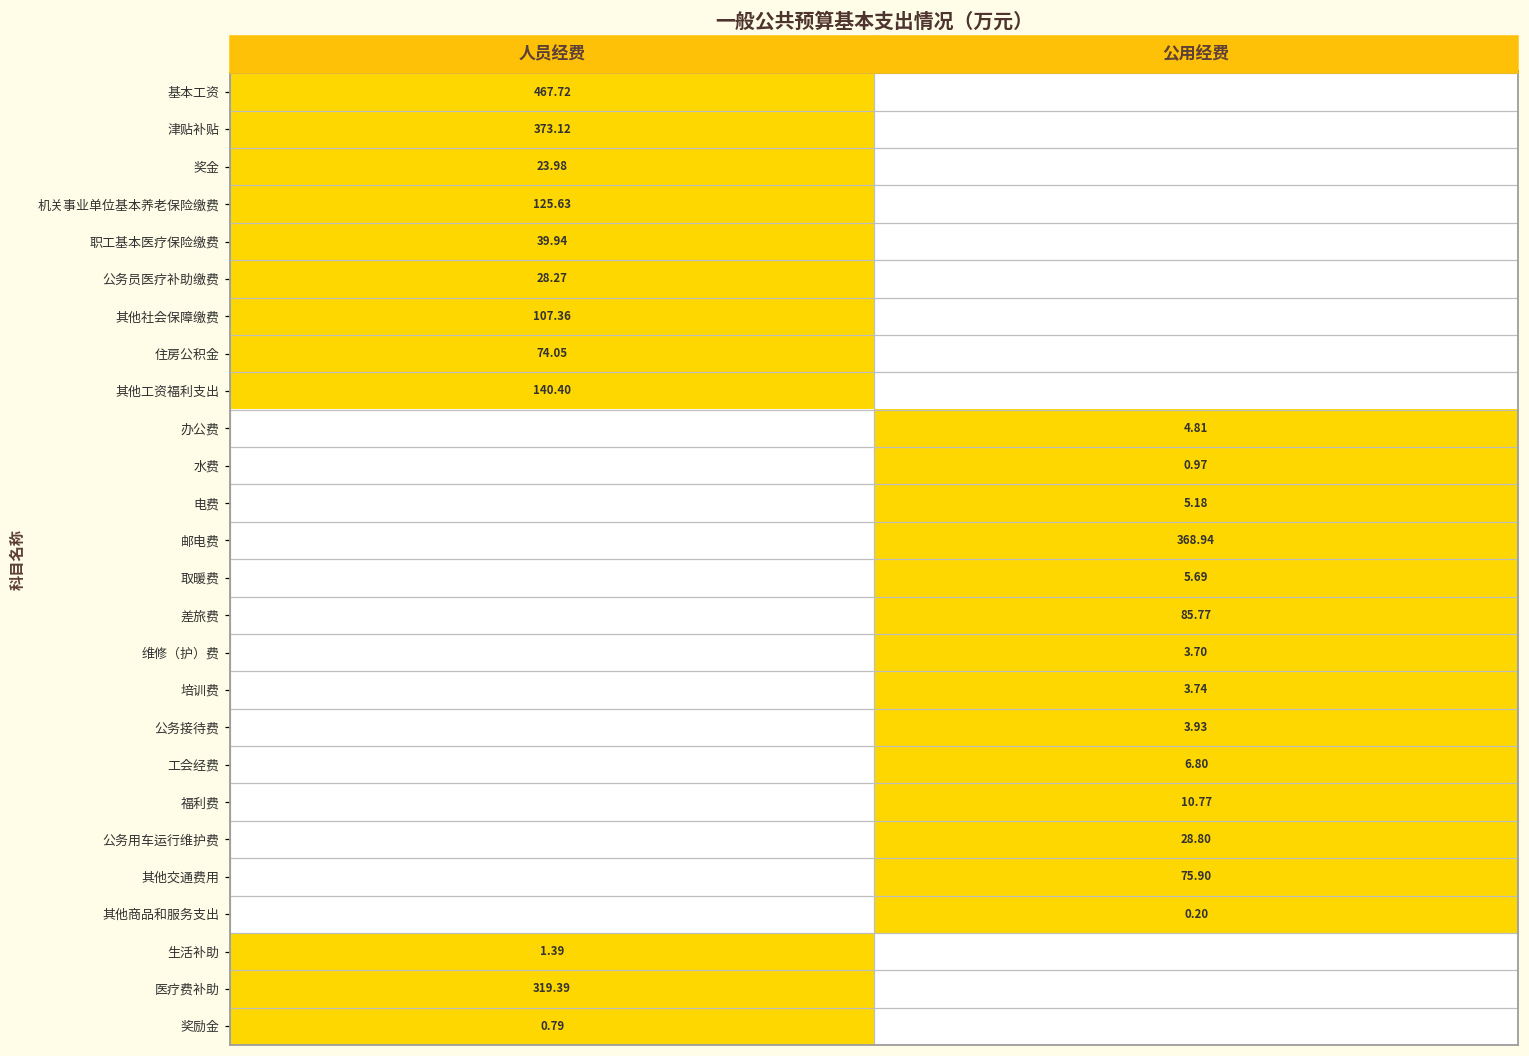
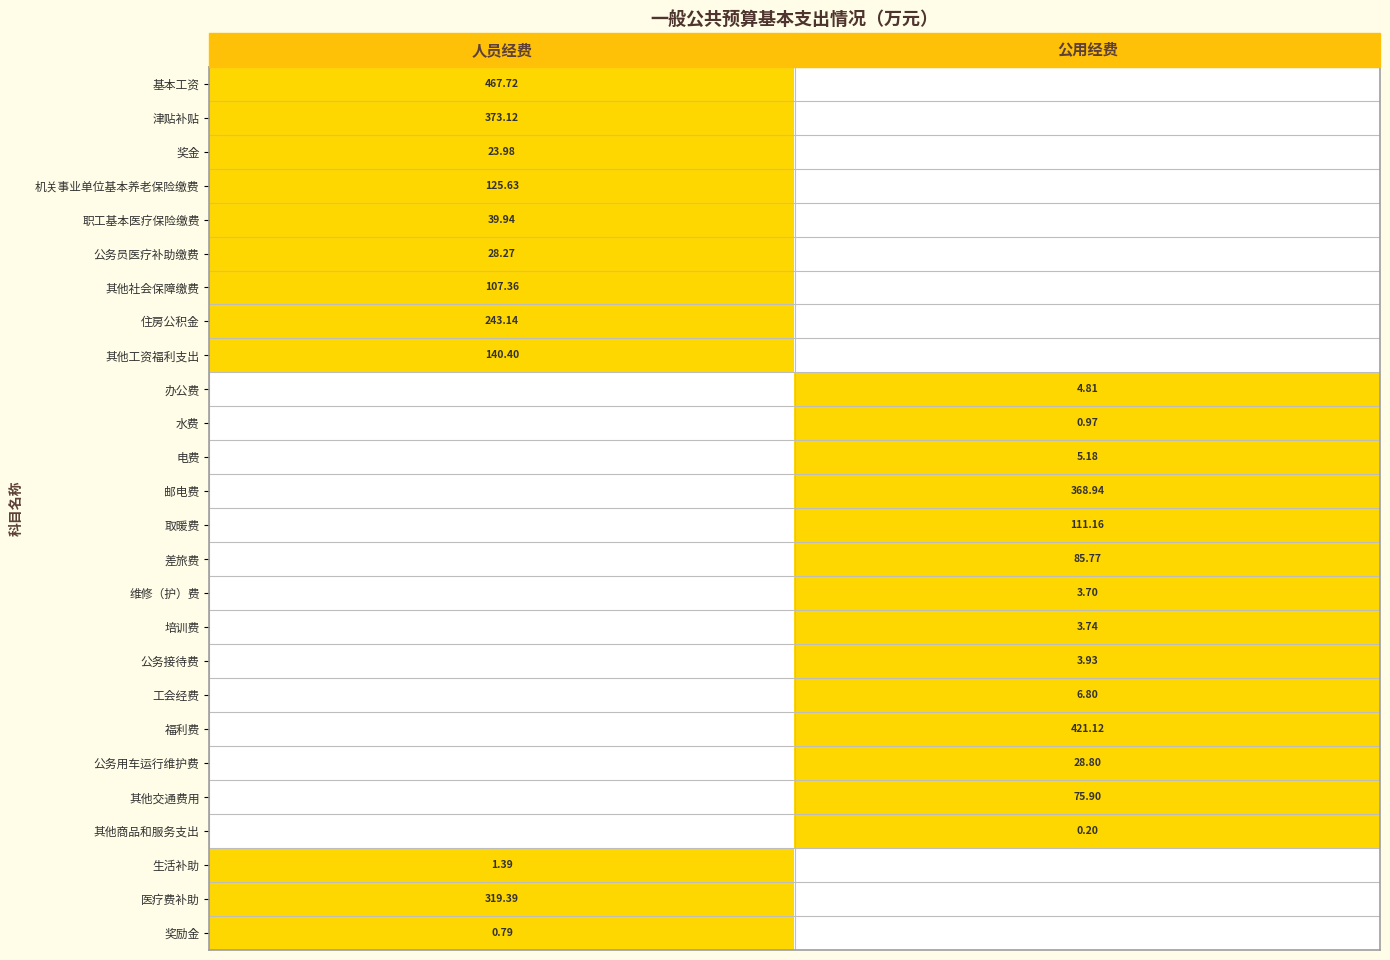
住房公积金, 人员经费: 74.05 -> 243.14
取暖费, 公用经费: 5.69 -> 111.16
福利费, 公用经费: 10.77 -> 421.12
